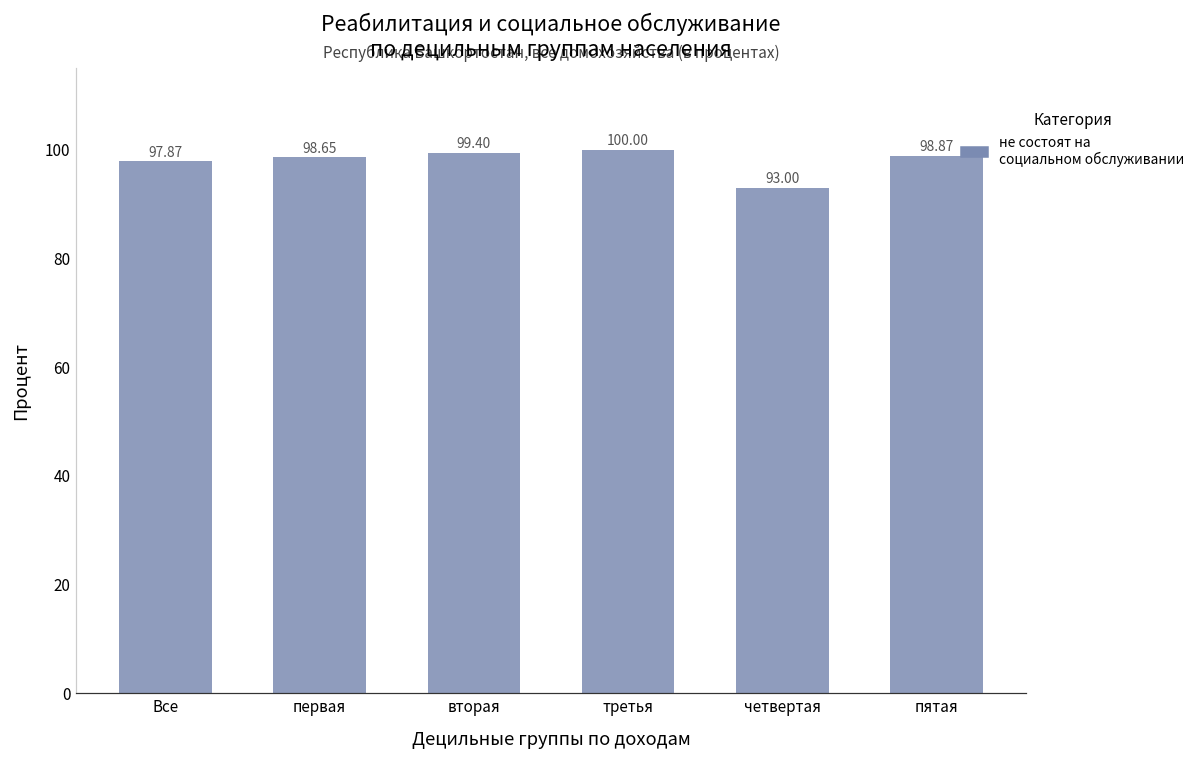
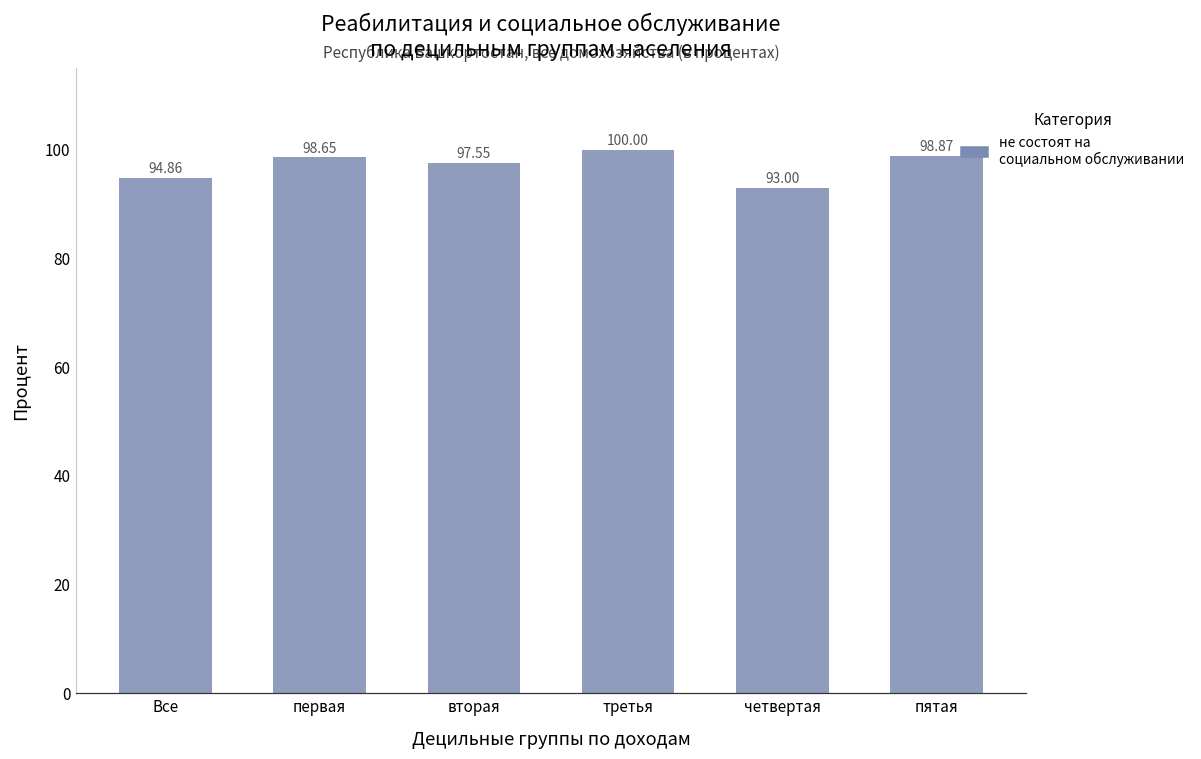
Все: 97.87 -> 94.86
вторая: 99.40 -> 97.55
